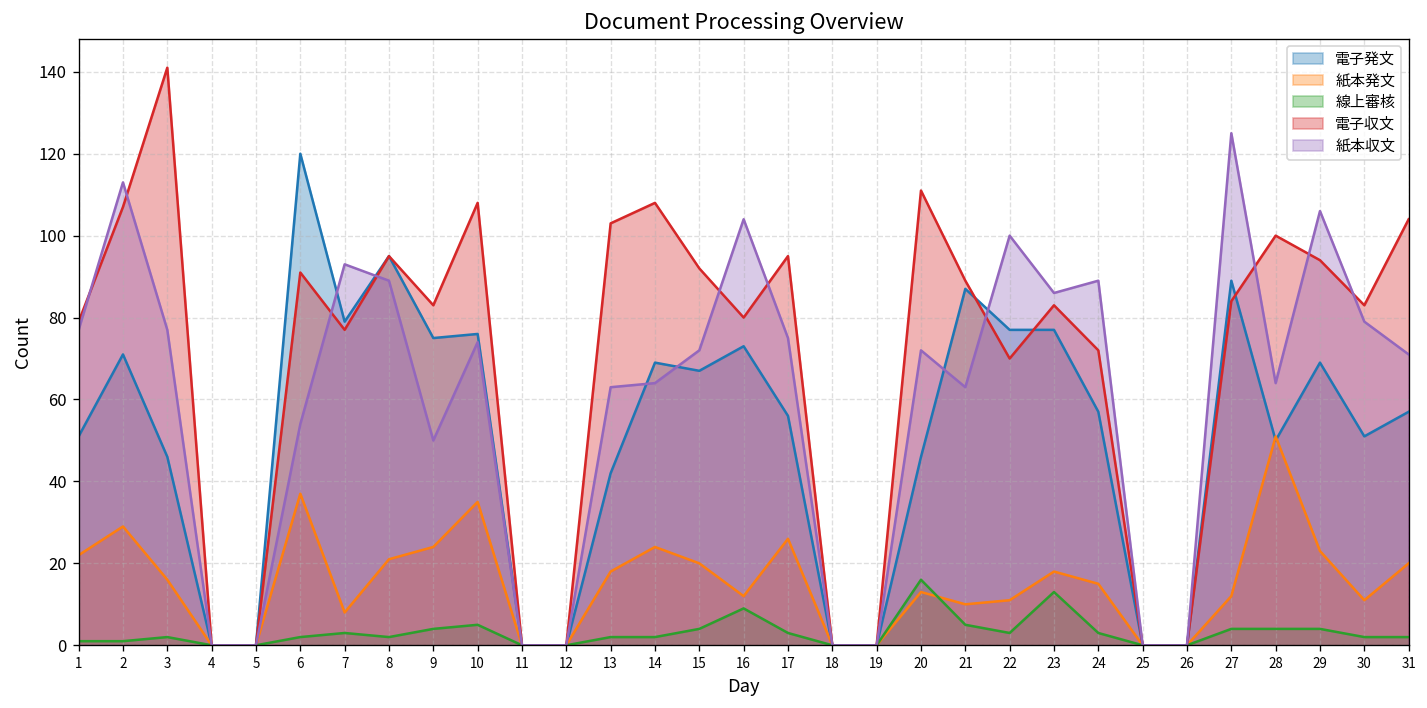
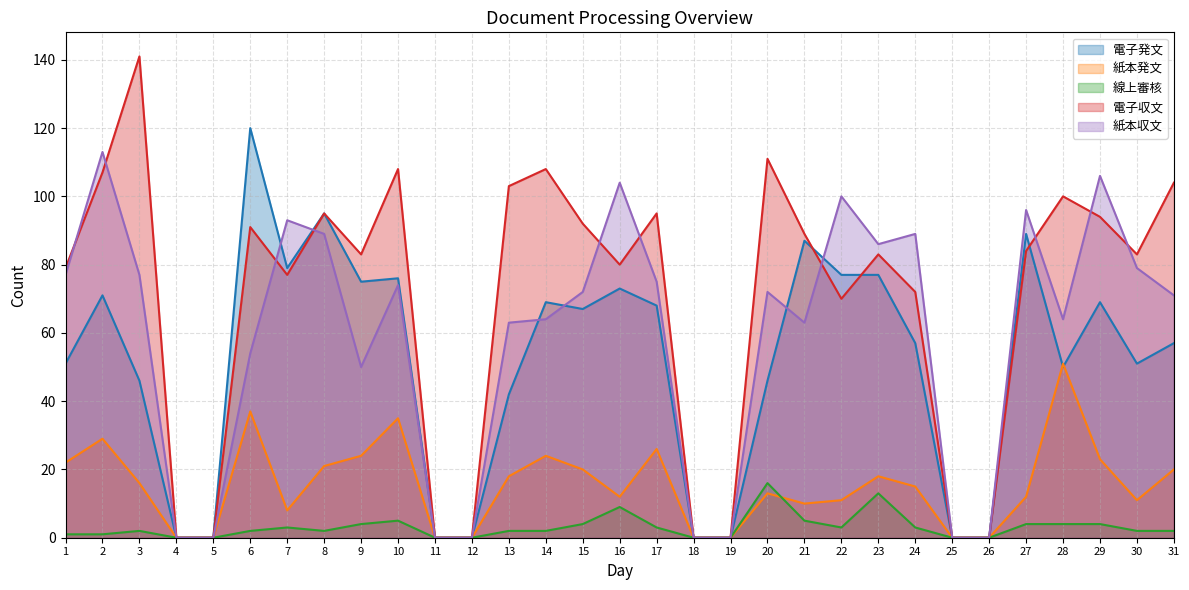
電子発文, 17: 56 -> 68
紙本収文, 27: 125 -> 96
